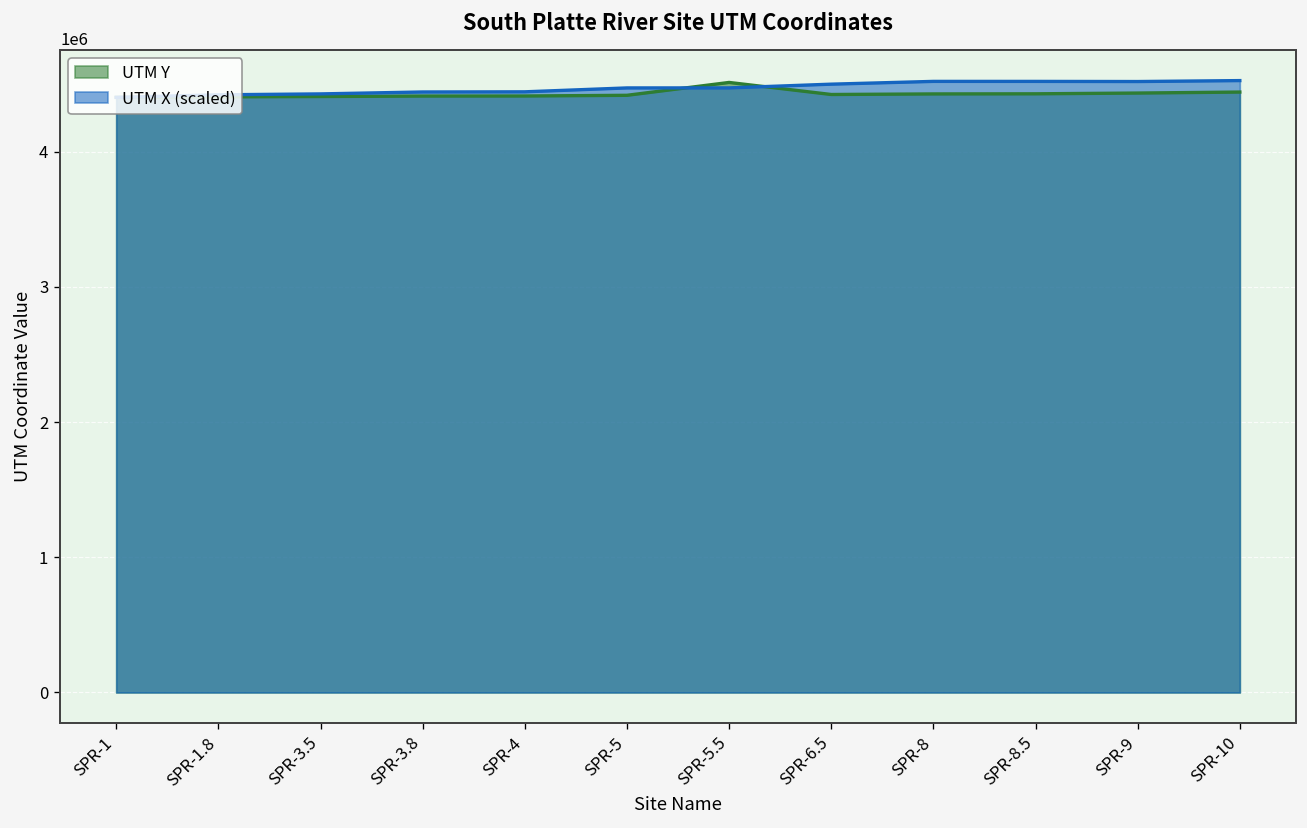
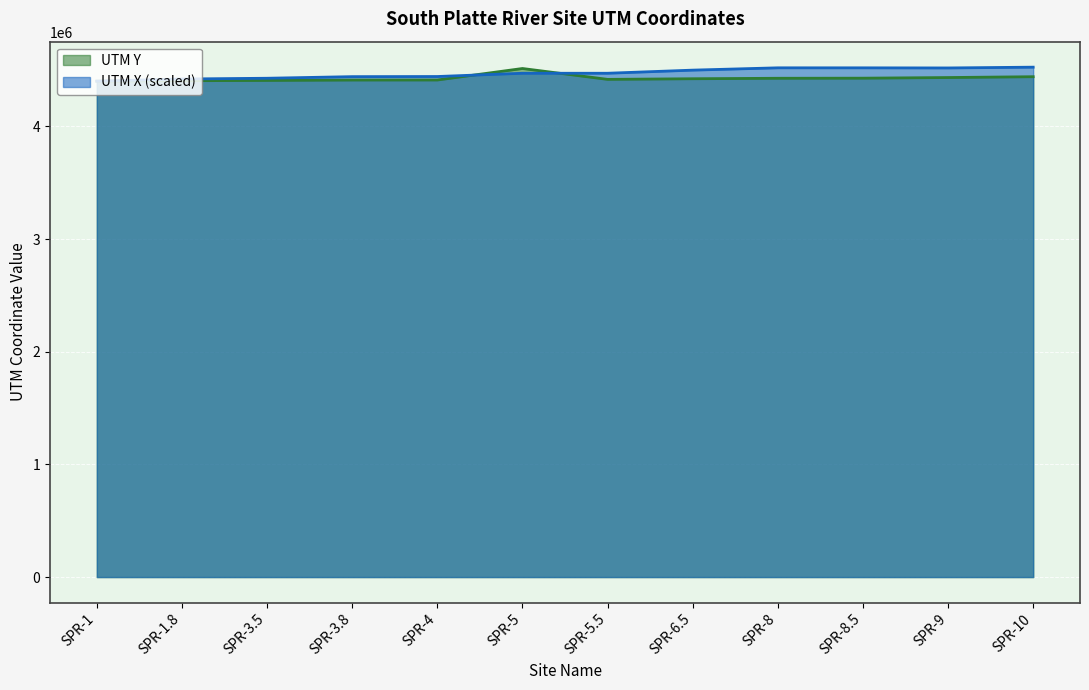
UTM Y, SPR-5: 4420000 -> 4510000
UTM Y, SPR-5.5: 4510000 -> 4420000
